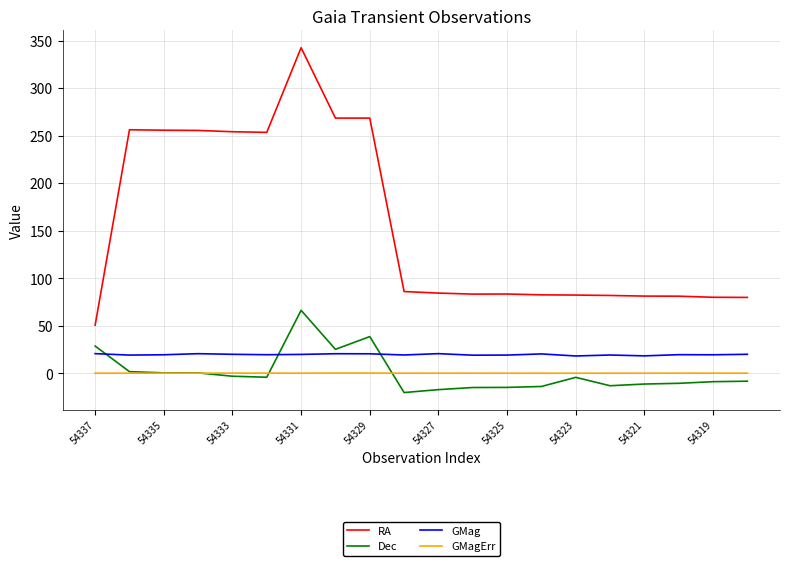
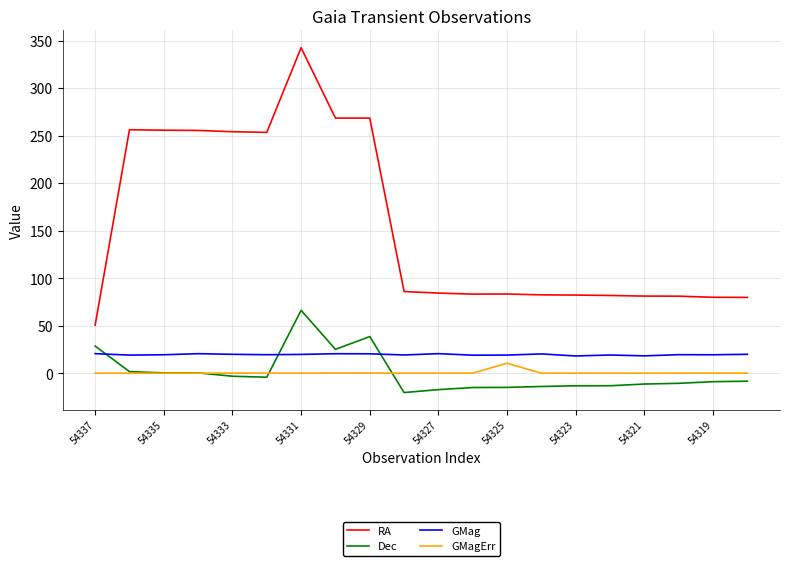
GMagErr, 54325: 0 -> 10
Dec, 54323: 0 -> -10
